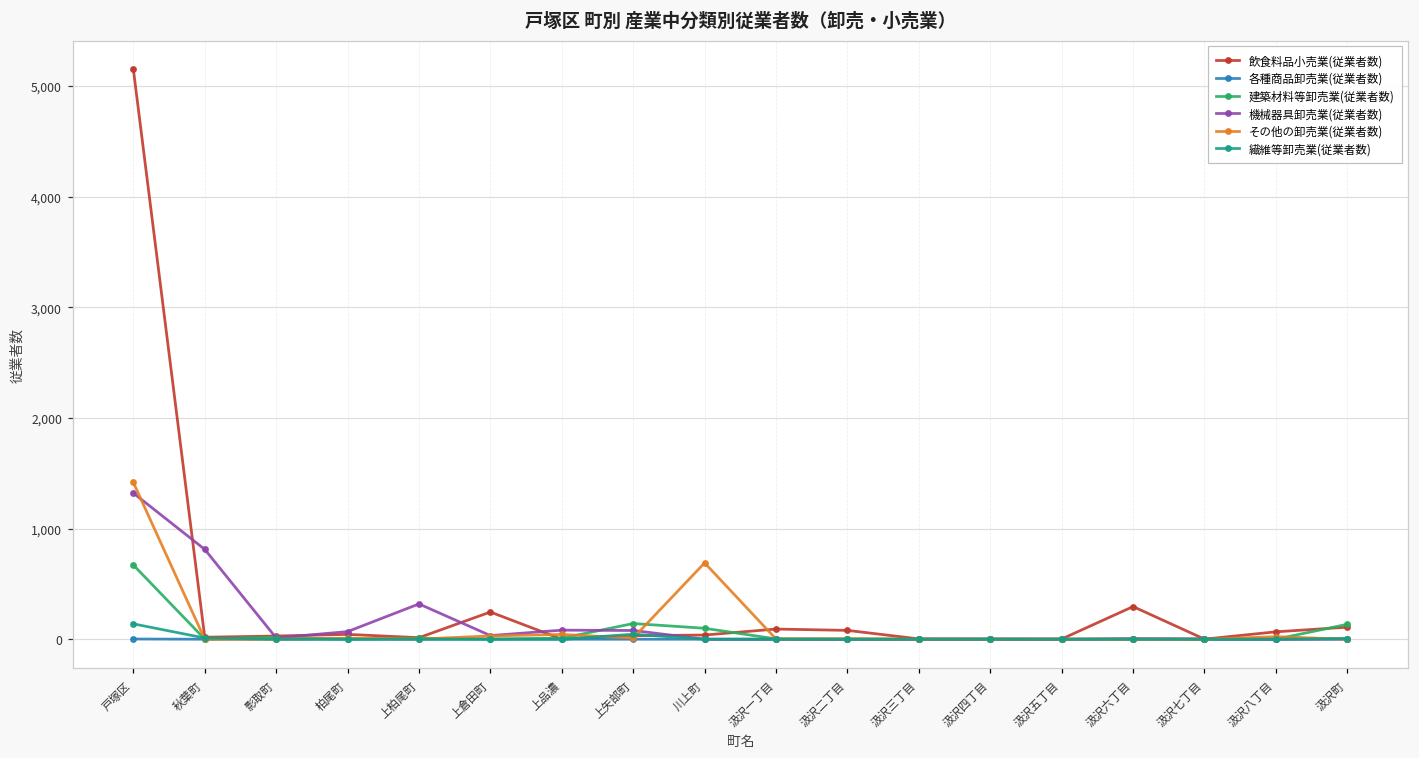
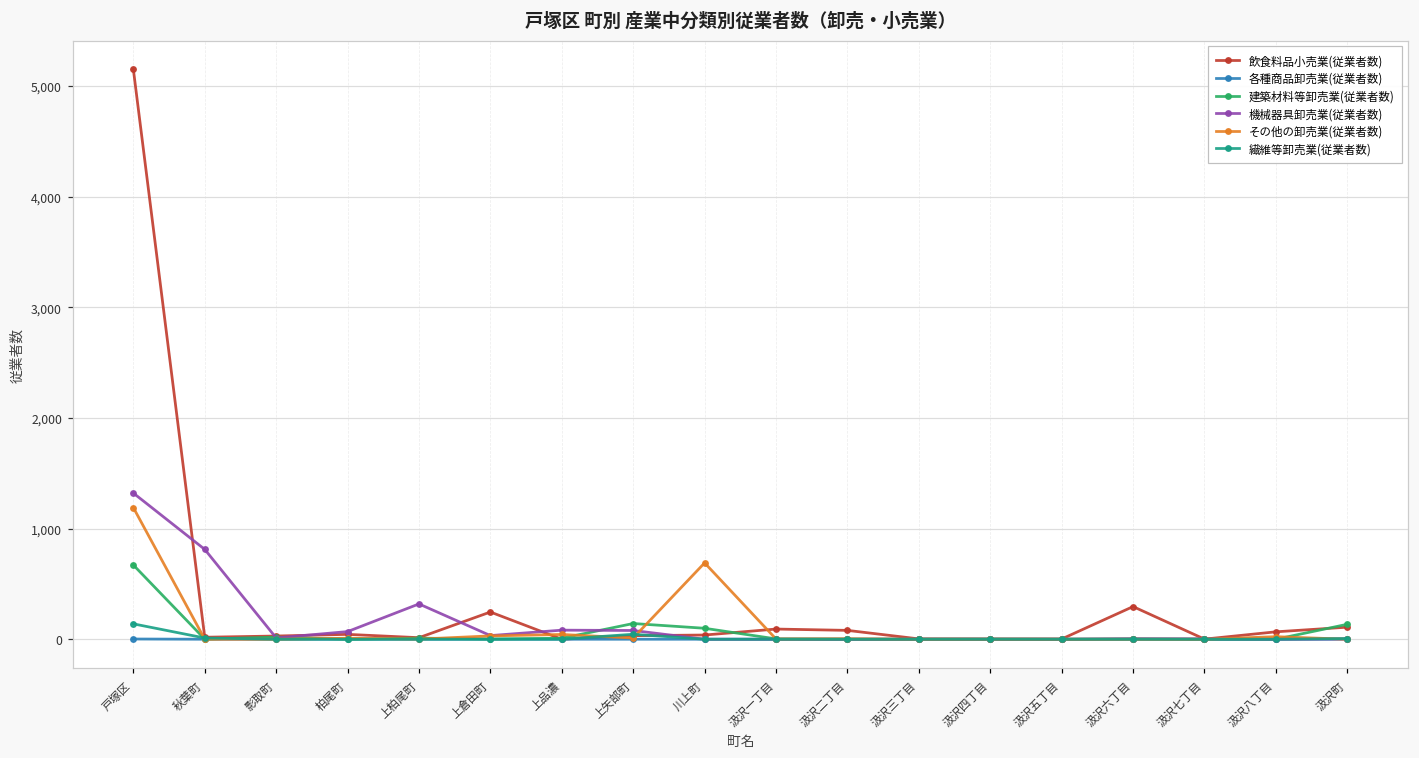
その他の卸売業(従業者数), 戸塚区: 1,420 -> 1,190
